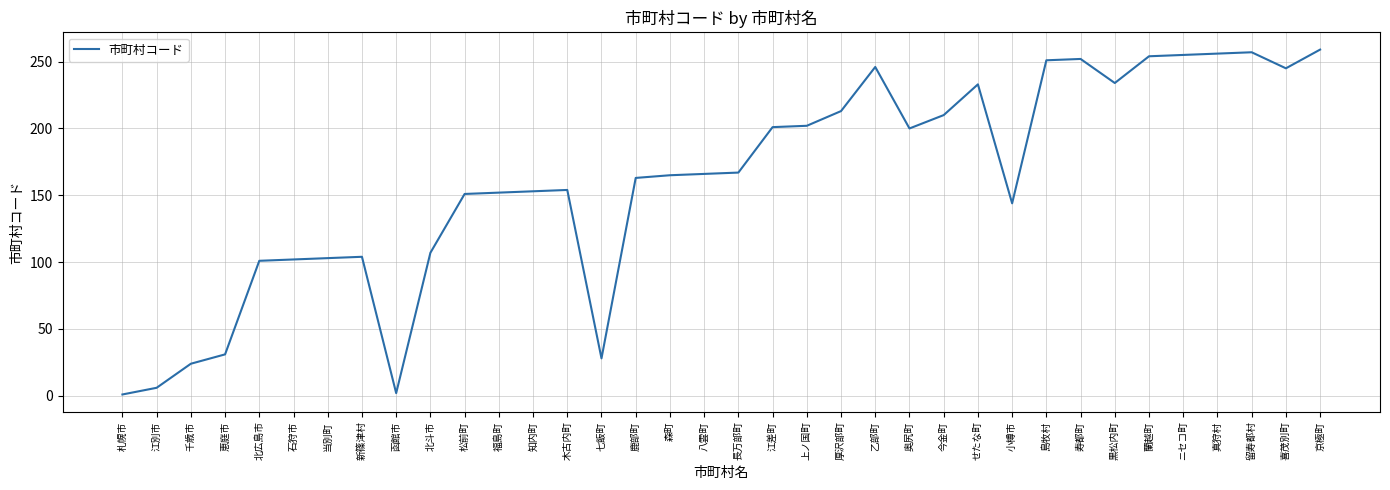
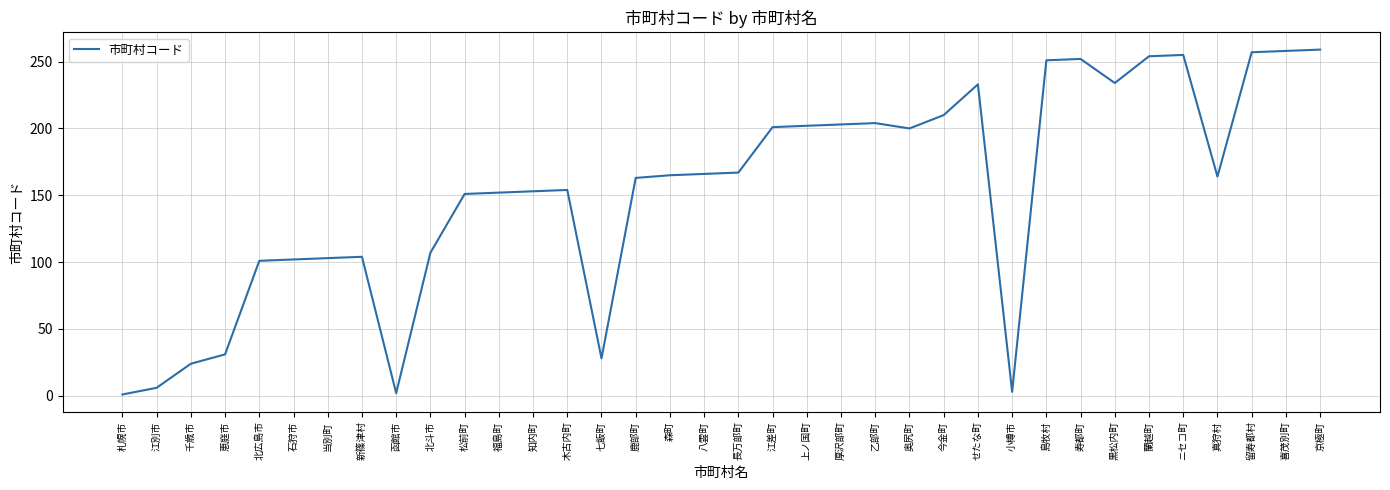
厚沢部町: 213 -> 203
乙部町: 246 -> 204
小樽市: 144 -> 3
真狩村: 256 -> 164
喜茂別町: 245 -> 258
